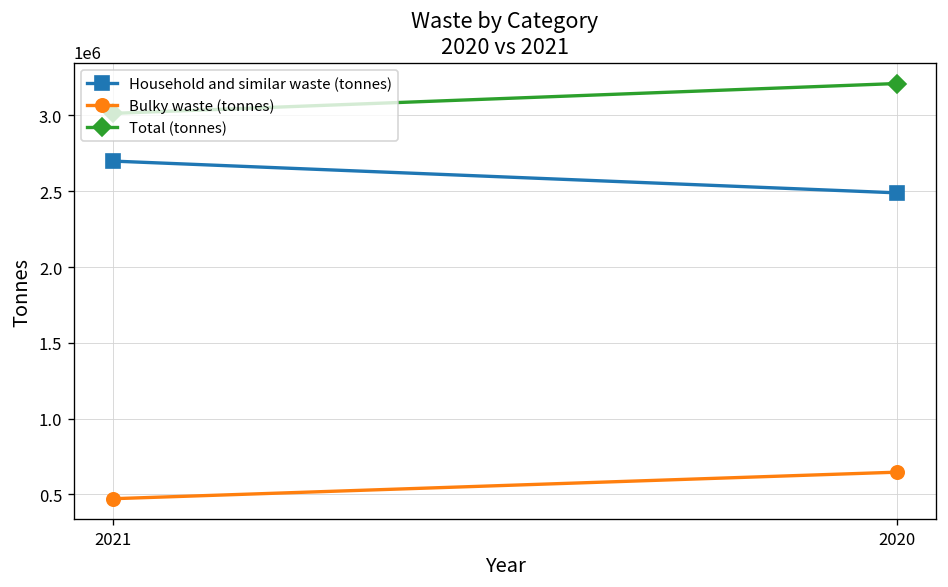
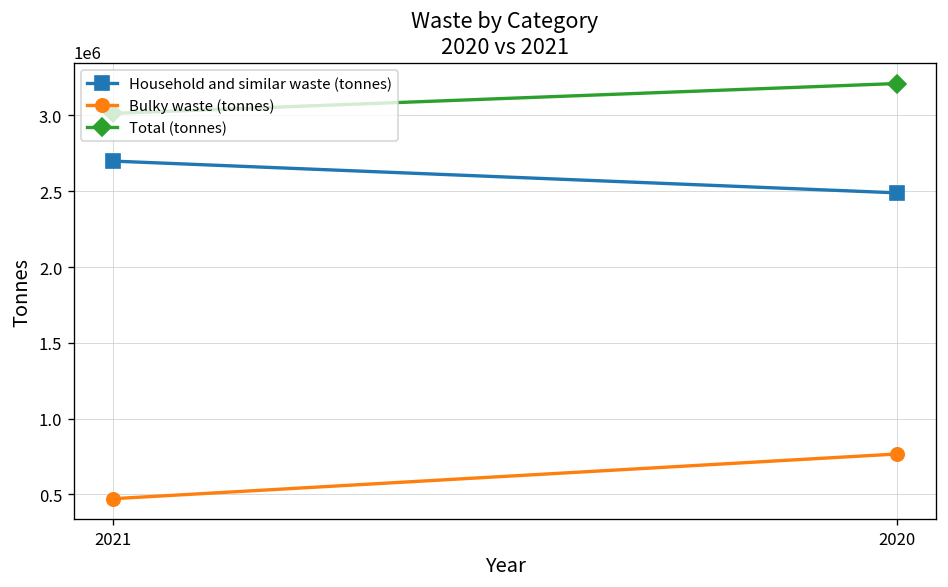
Bulky waste (tonnes), 2020: 650000 -> 770000
